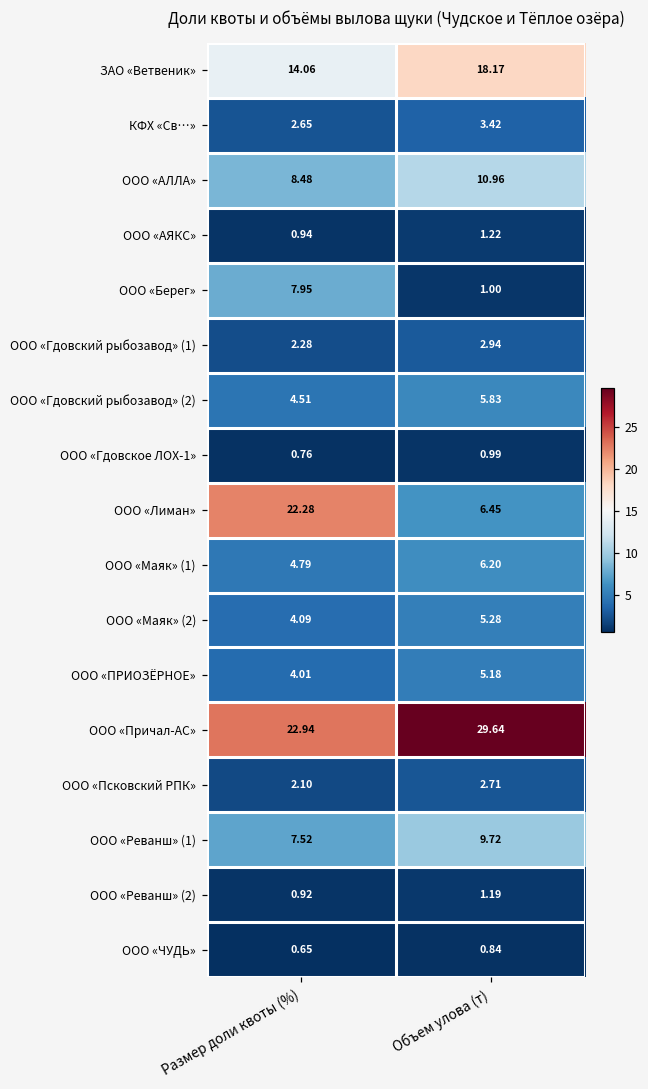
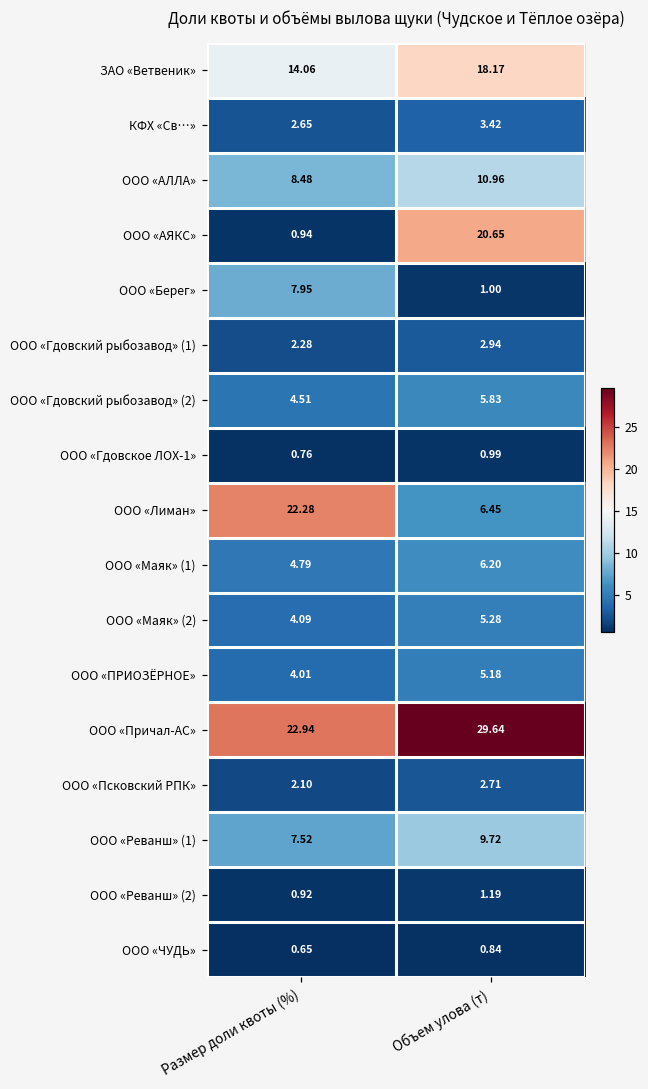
ООО «АЯКС», Объем улова (т): 1.22 -> 20.65
